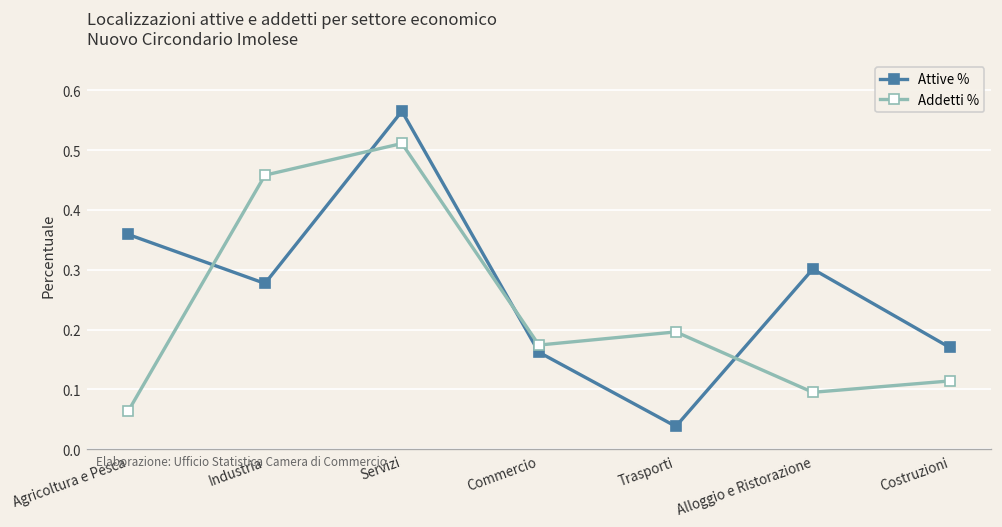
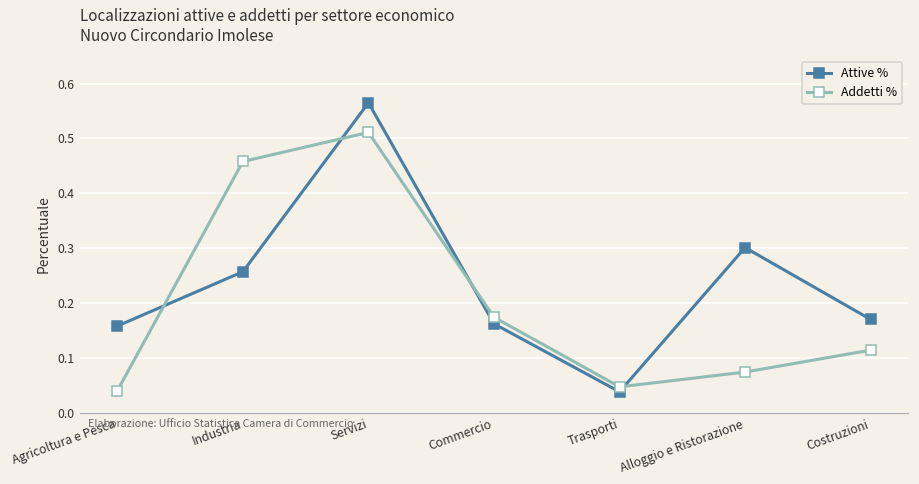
Attive %, Agricoltura e Pesca: 0.36 -> 0.16
Addetti %, Agricoltura e Pesca: 0.06 -> 0.04
Attive %, Industria: 0.28 -> 0.26
Addetti %, Trasporti: 0.20 -> 0.05
Addetti %, Alloggio e Ristorazione: 0.10 -> 0.07
